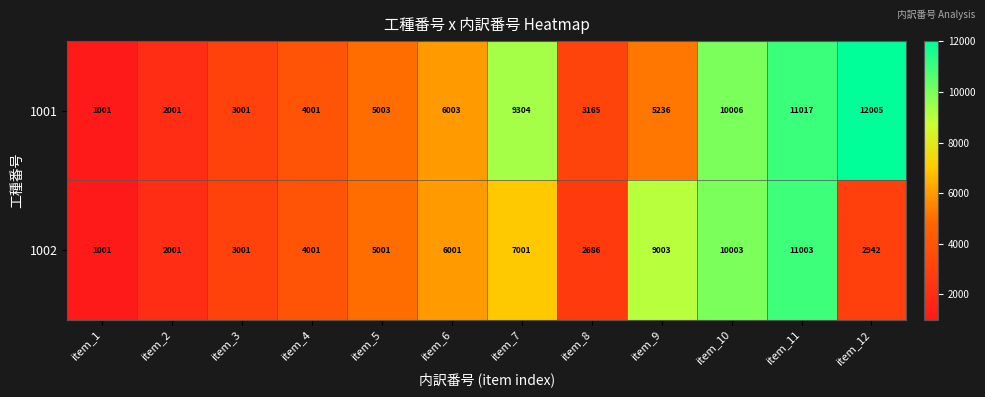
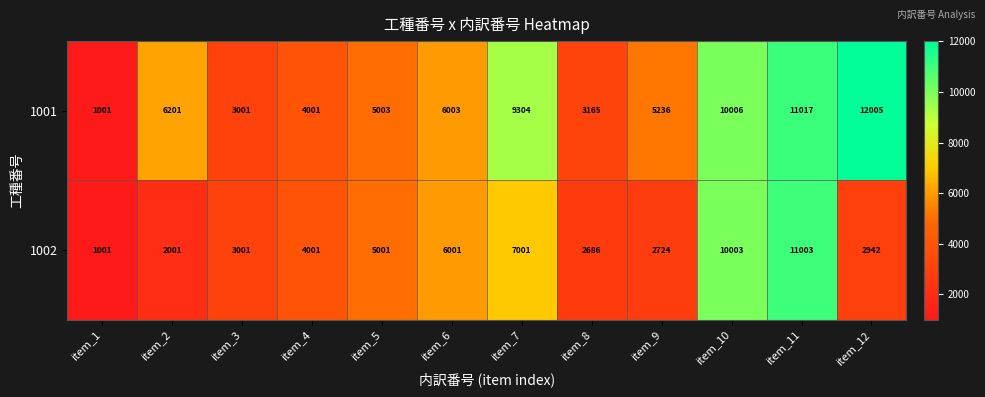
1001, item_2: 2001 -> 6201
1002, item_9: 9003 -> 2724
